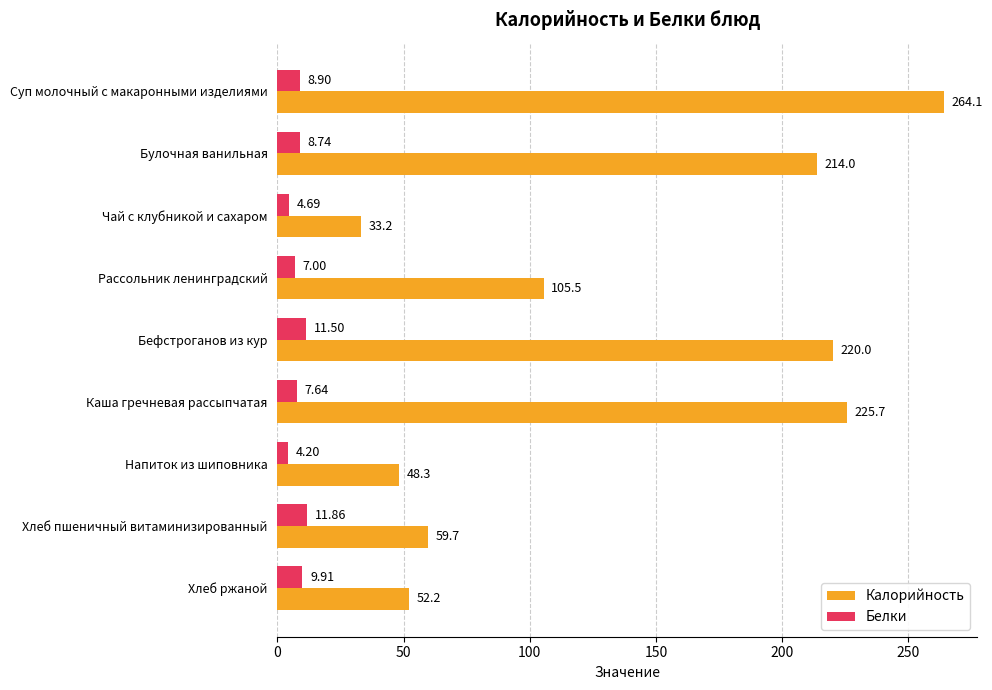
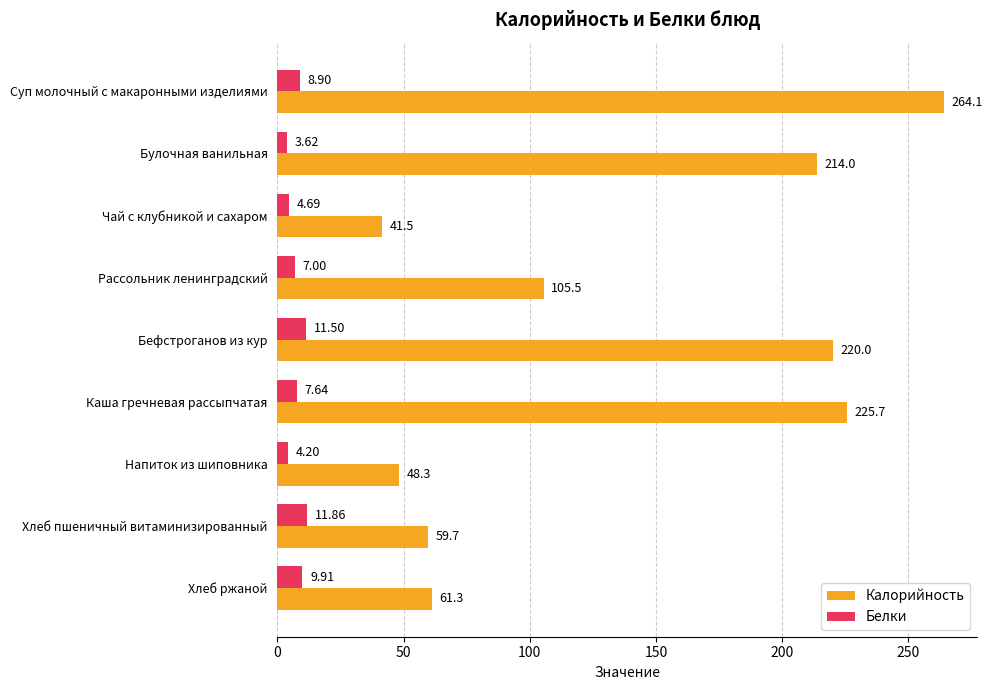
Белки, Булочная ванильная: 8.74 -> 3.62
Калорийность, Чай с клубникой и сахаром: 33.2 -> 41.5
Калорийность, Хлеб ржаной: 52.2 -> 61.3
